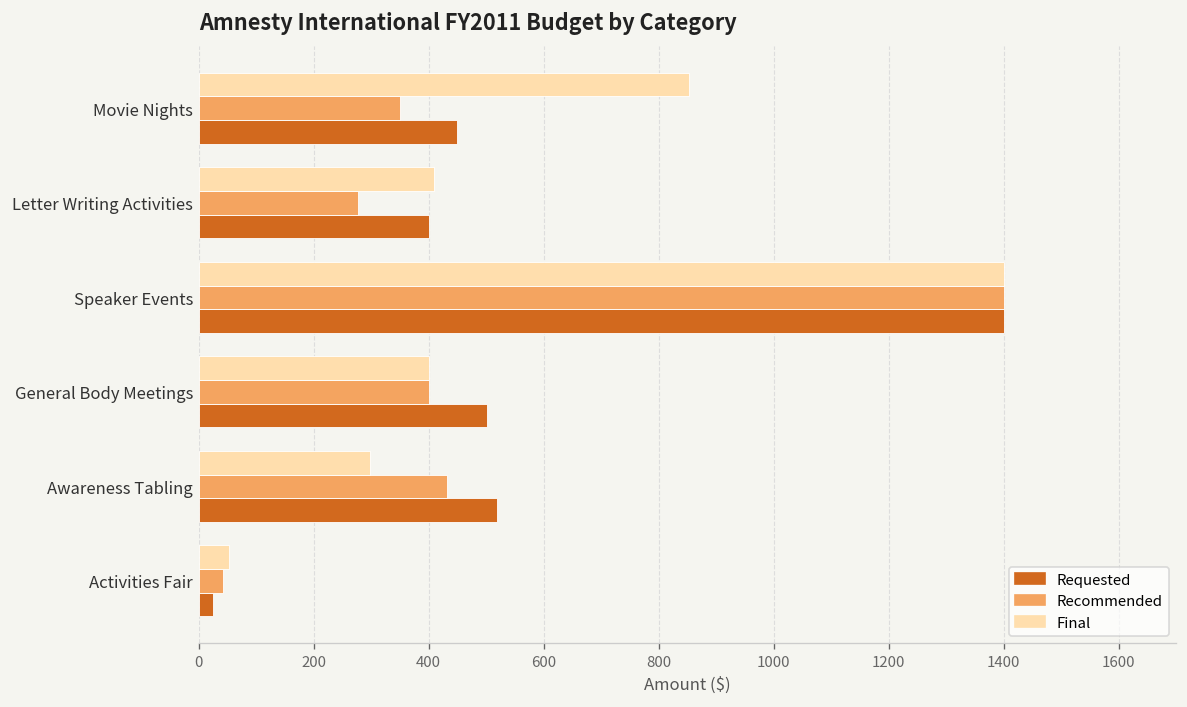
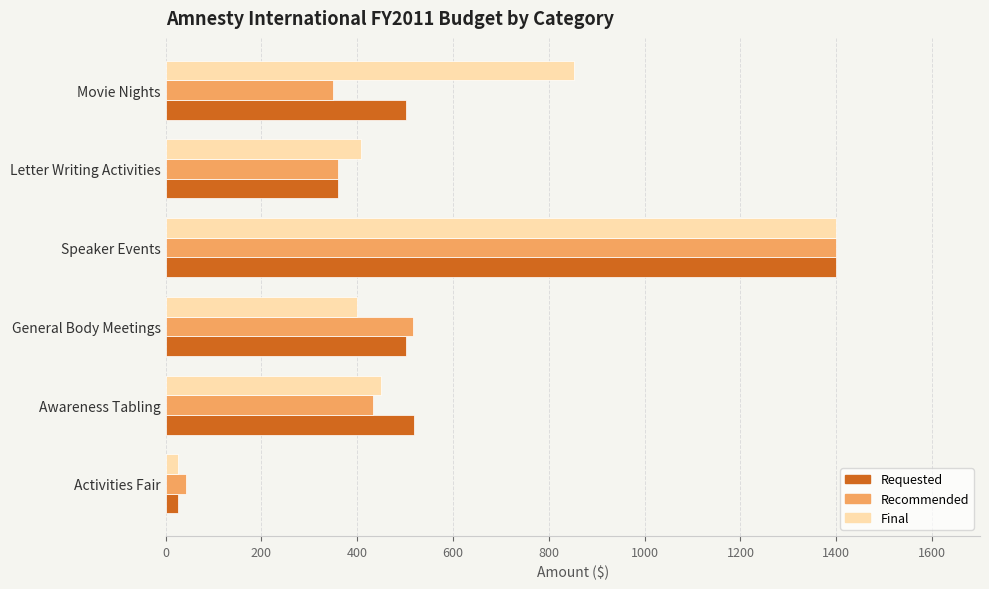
Requested, Movie Nights: 450 -> 500
Recommended, Letter Writing Activities: 280 -> 360
Requested, Letter Writing Activities: 400 -> 360
Recommended, General Body Meetings: 400 -> 520
Final, Awareness Tabling: 300 -> 450
Final, Activities Fair: 50 -> 30
